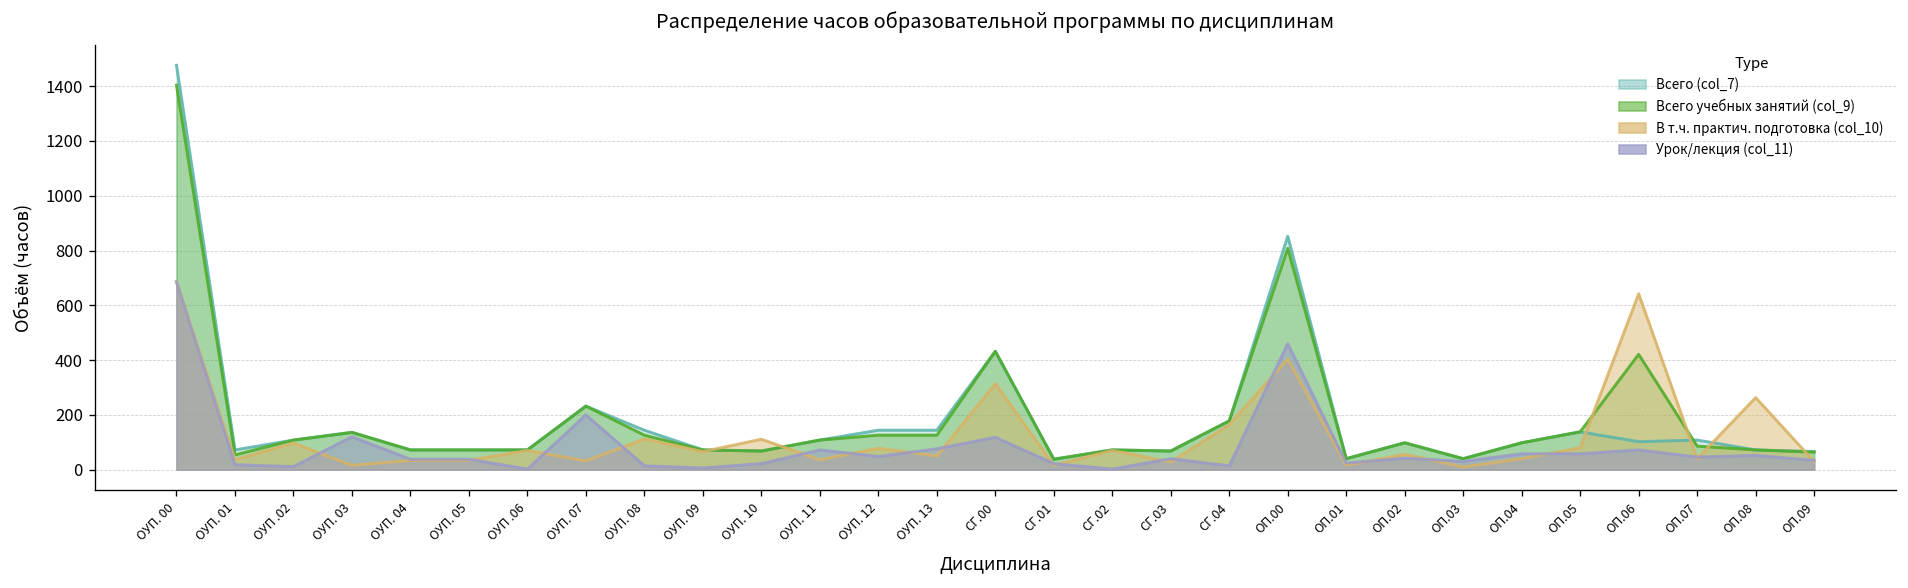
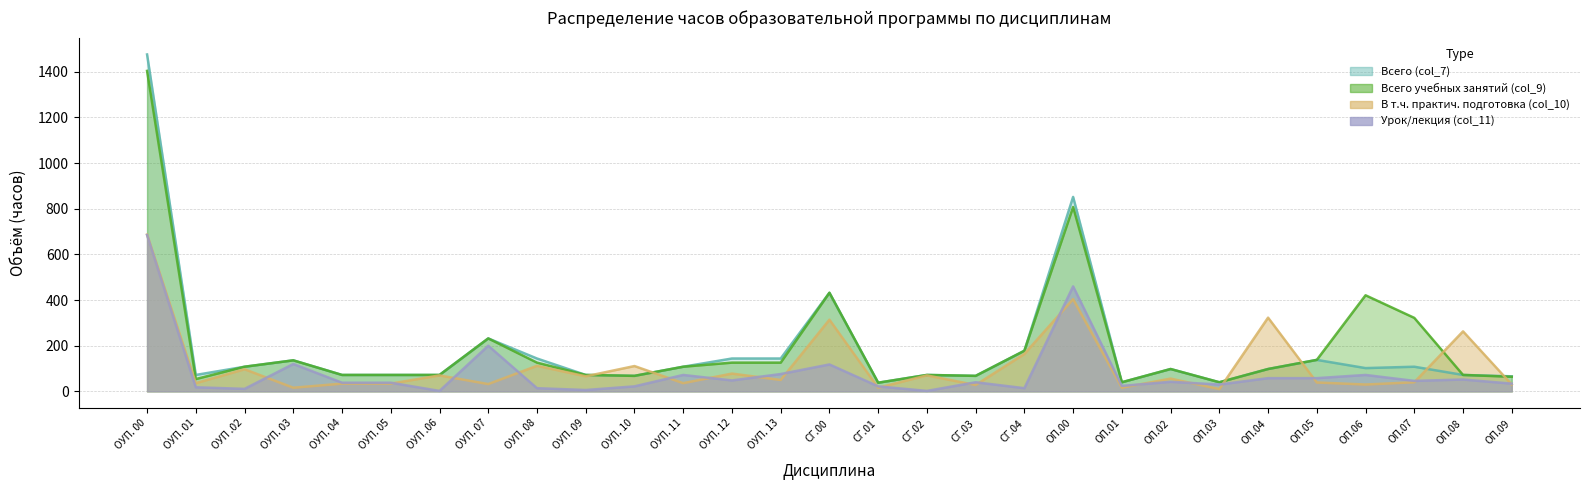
В т.ч. практич. подготовка (col_10), ОП.04: 40 -> 320
В т.ч. практич. подготовка (col_10), ОП.05: 80 -> 40
В т.ч. практич. подготовка (col_10), ОП.06: 640 -> 30
Всего учебных занятий (col_9), ОП.07: 90 -> 320
